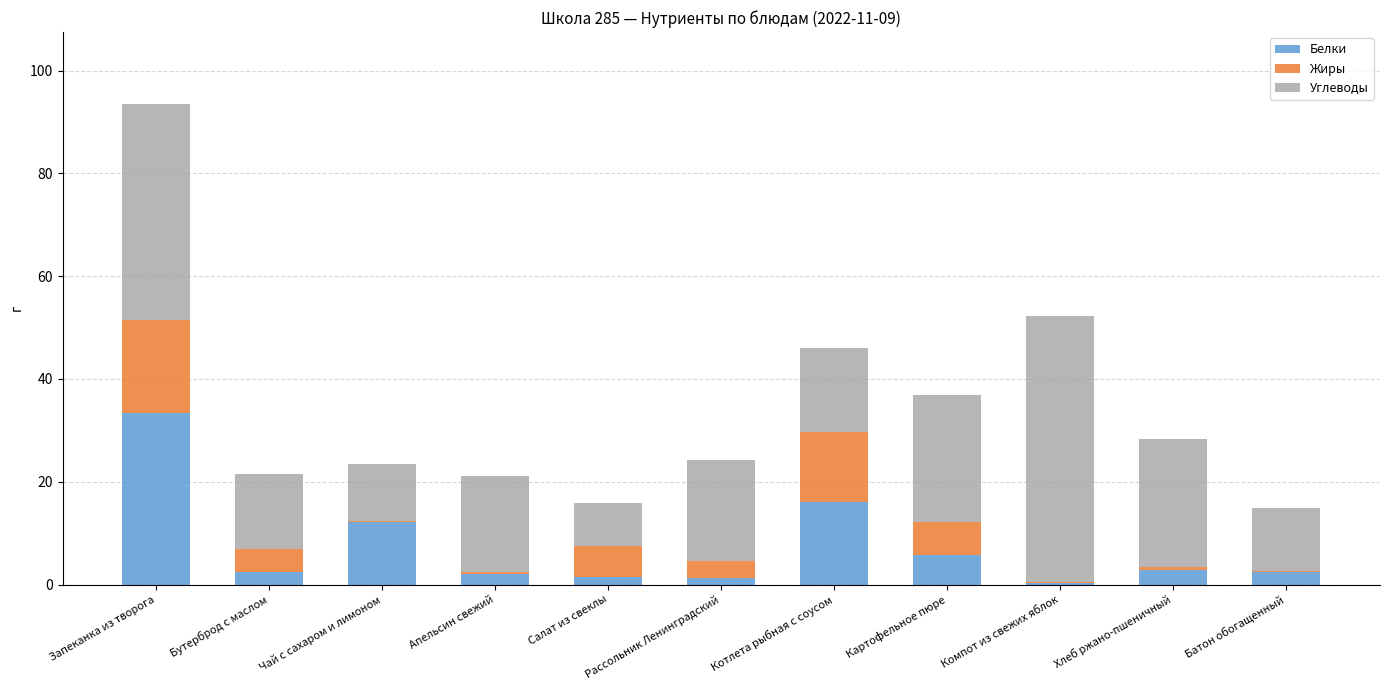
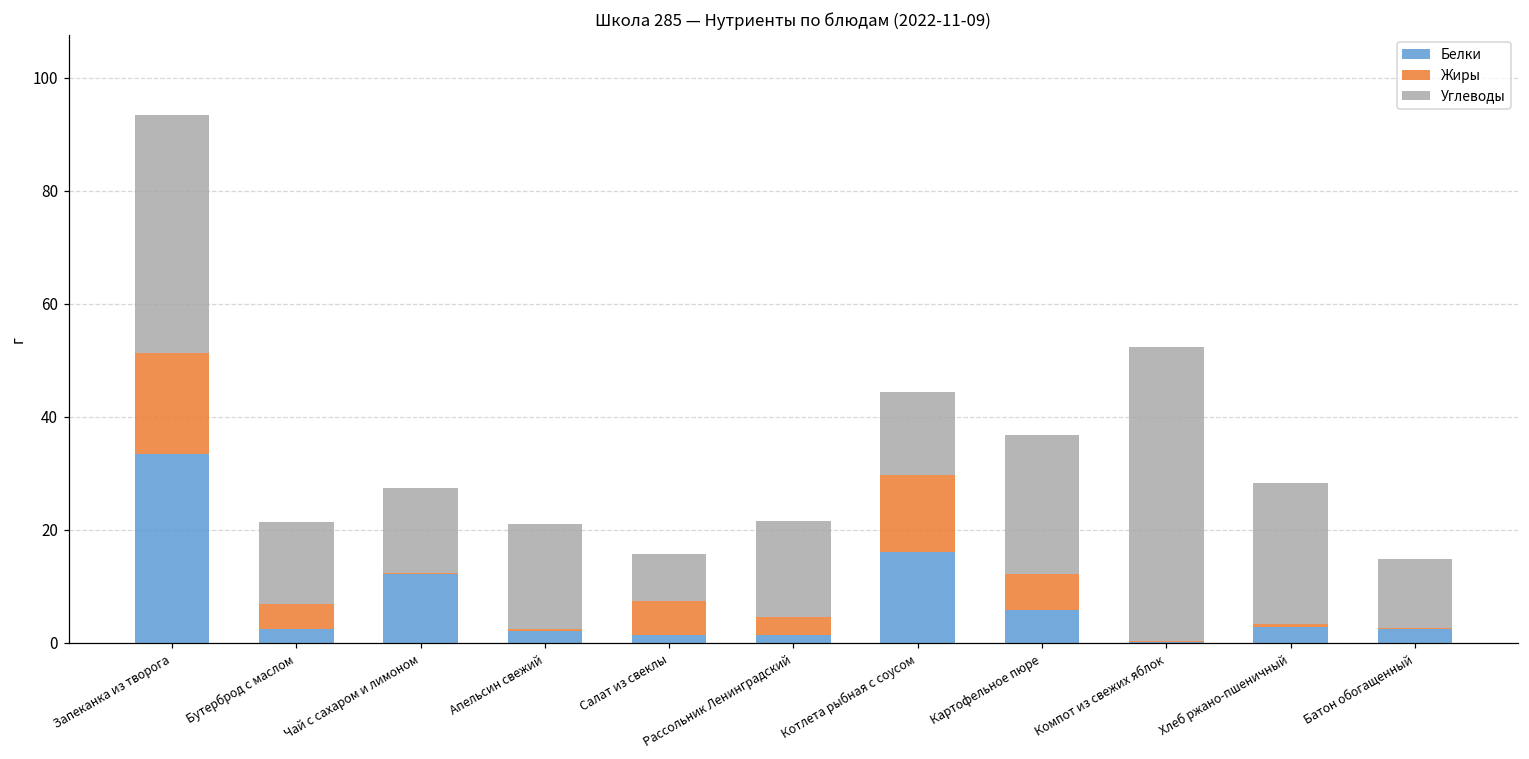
Углеводы, Чай с сахаром и лимоном: 11 -> 15
Углеводы, Рассольник Ленинградский: 20 -> 17
Углеводы, Котлета рыбная с соусом: 16 -> 15
